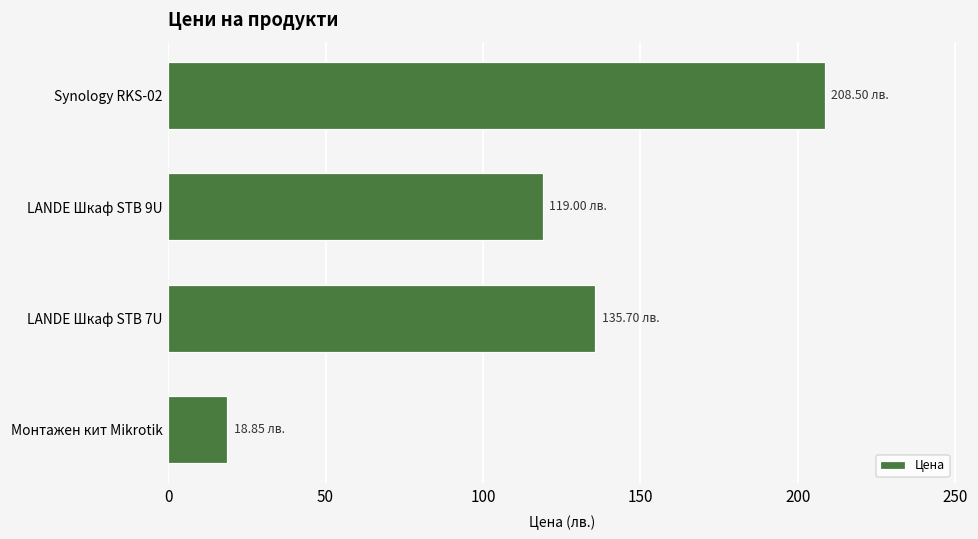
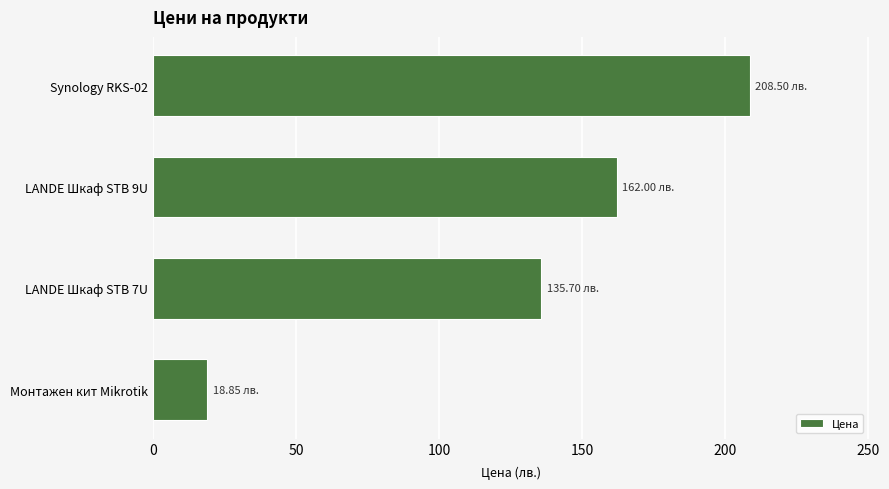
LANDE Шкаф STB 9U: 119.00 -> 162.00
